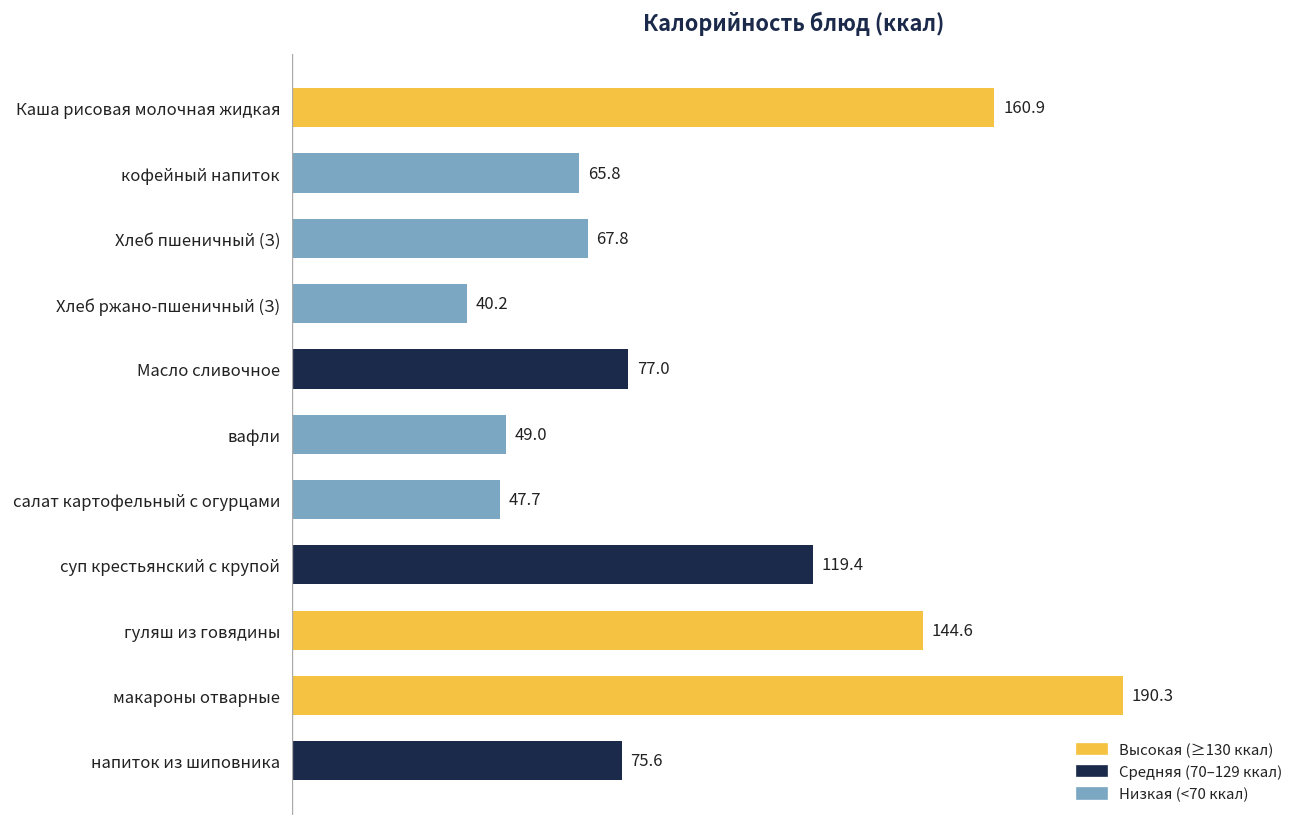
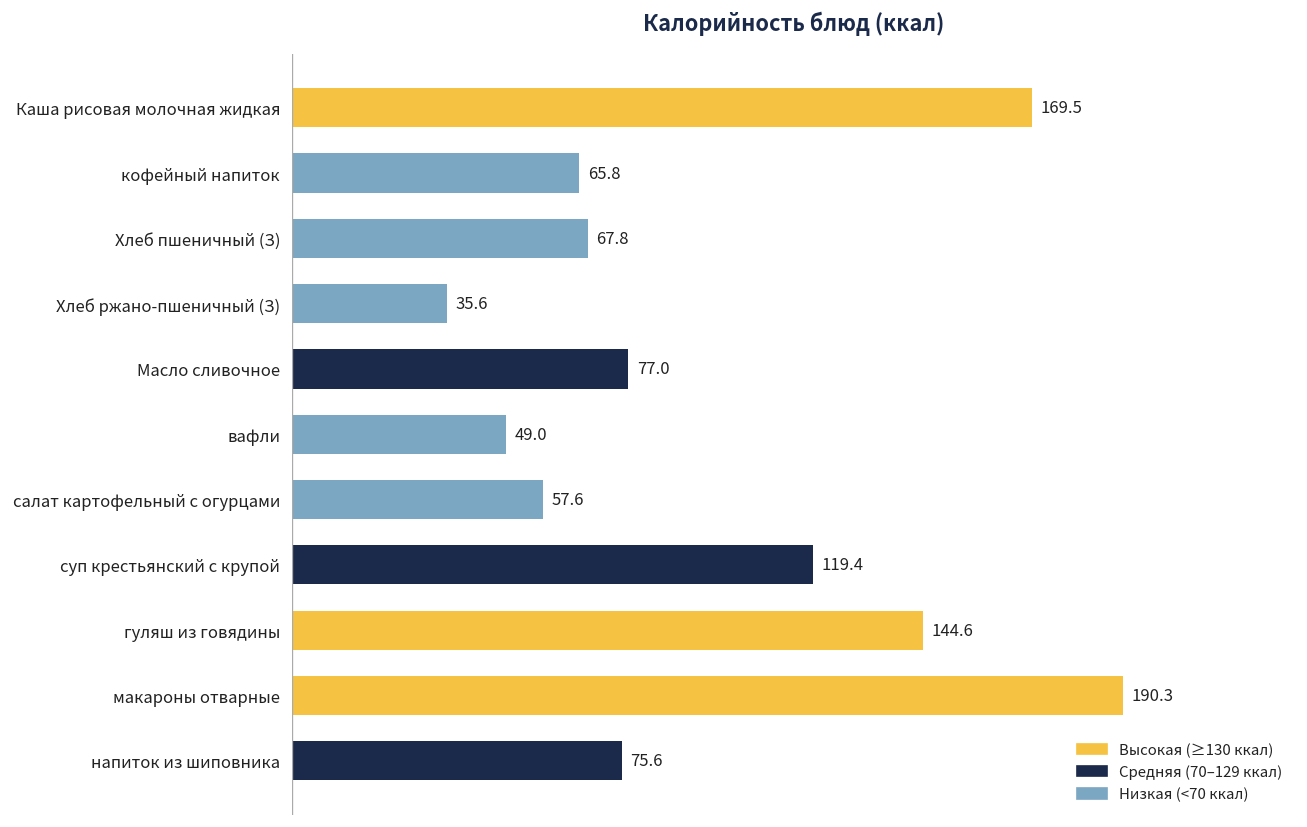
Каша рисовая молочная жидкая: 160.9 -> 169.5
Хлеб ржано-пшеничный (З): 40.2 -> 35.6
салат картофельный с огурцами: 47.7 -> 57.6
